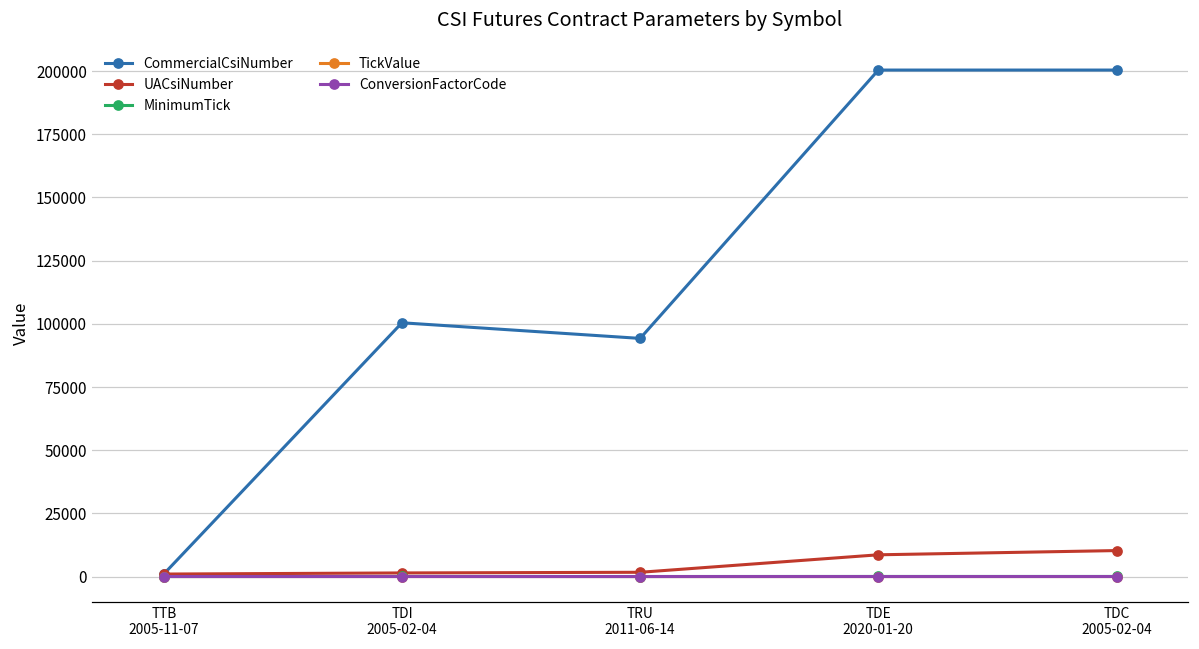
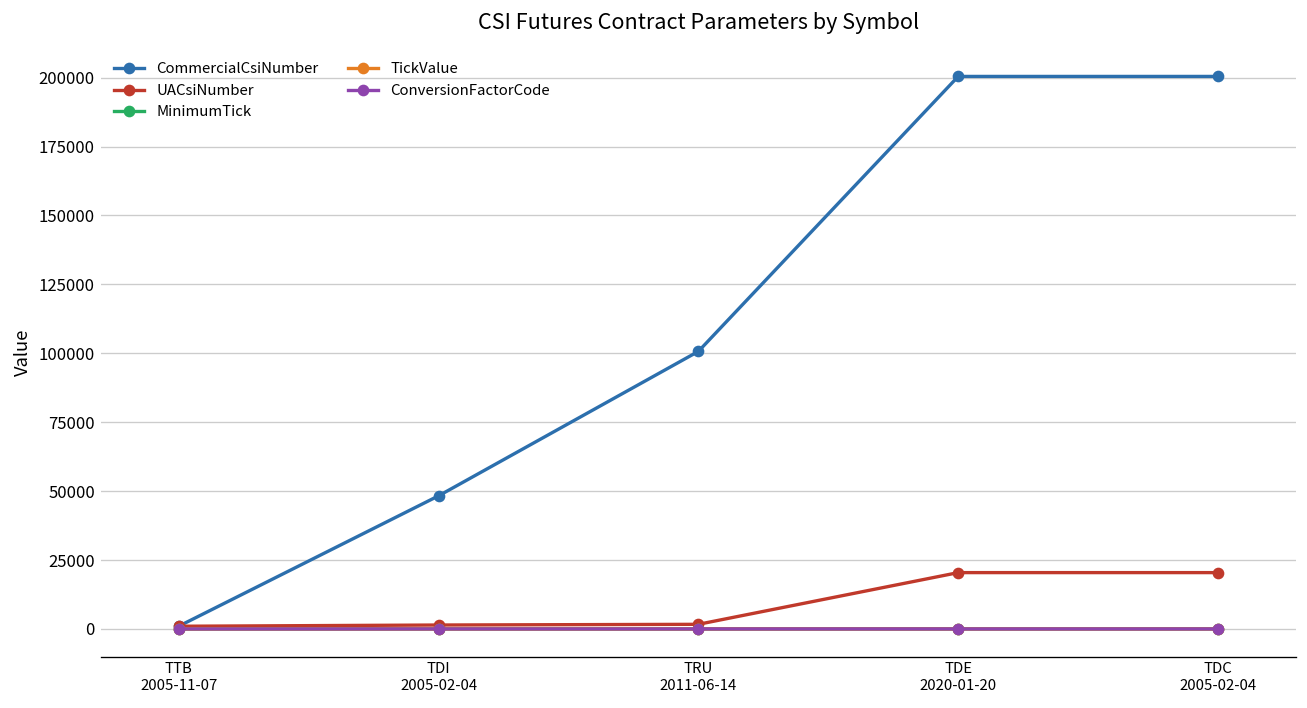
CommercialCsiNumber, TDI 2005-02-04: 100000 -> 48000
CommercialCsiNumber, TRU 2011-06-14: 94000 -> 101000
UACsiNumber, TDE 2020-01-20: 9000 -> 20000
UACsiNumber, TDC 2005-02-04: 10000 -> 20000
